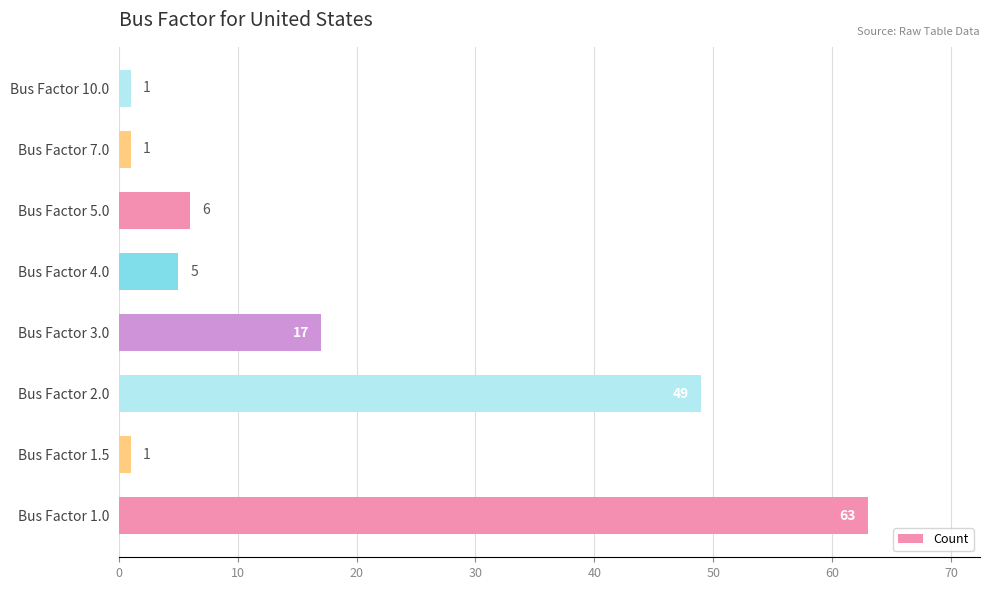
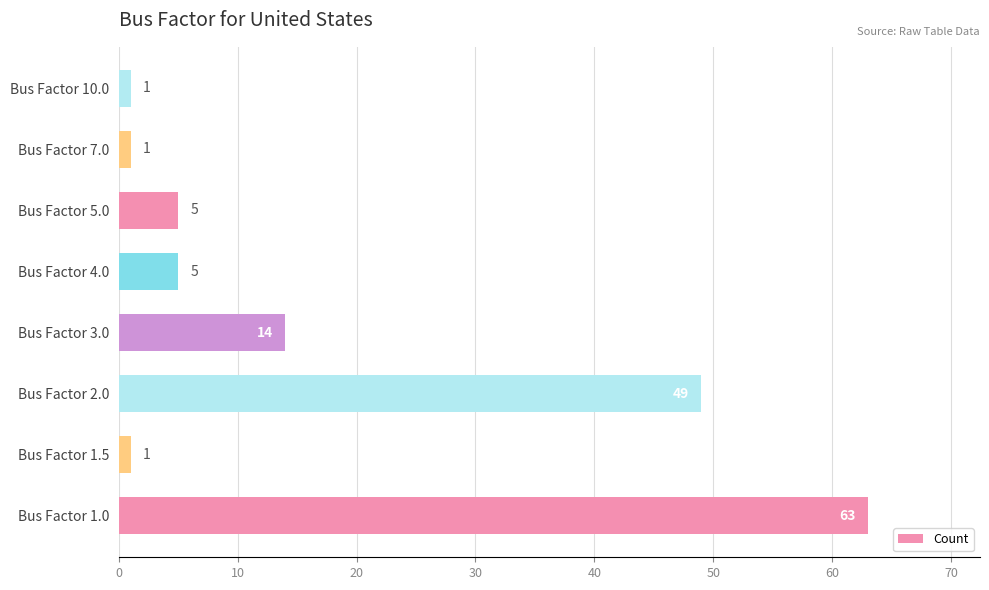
Bus Factor 5.0: 6 -> 5
Bus Factor 3.0: 17 -> 14
